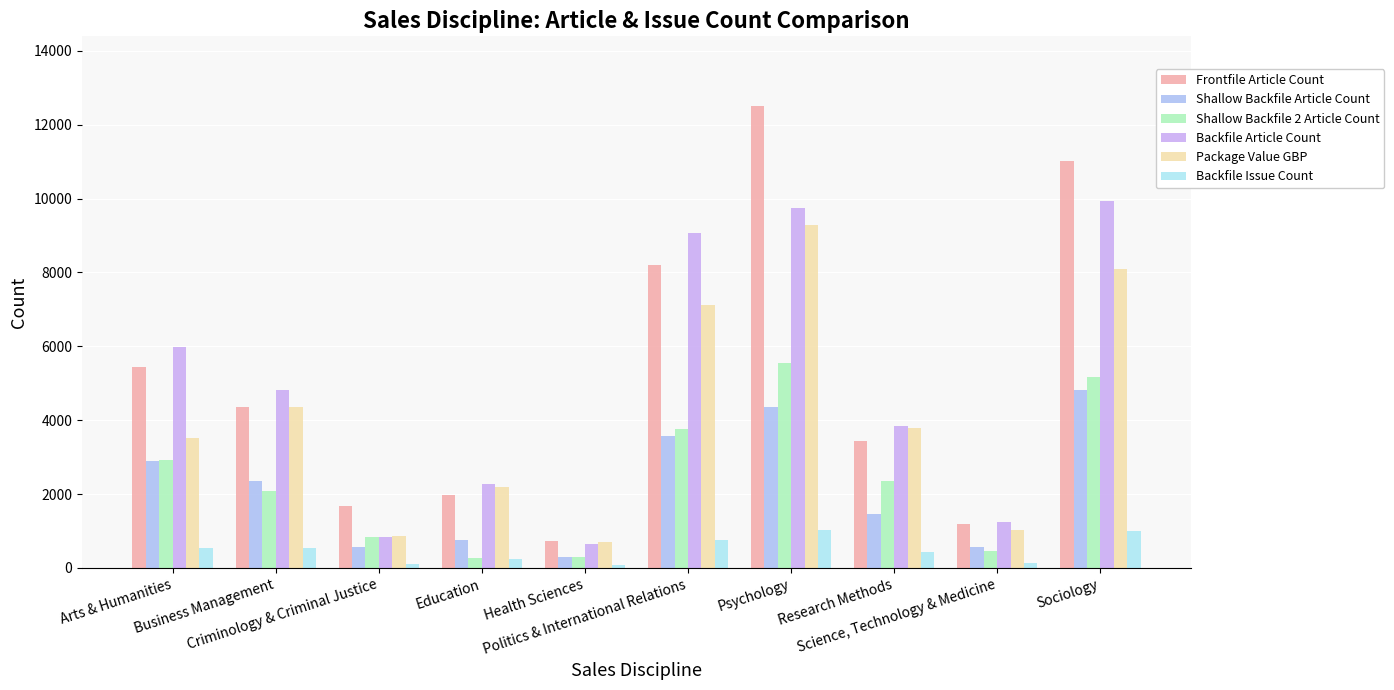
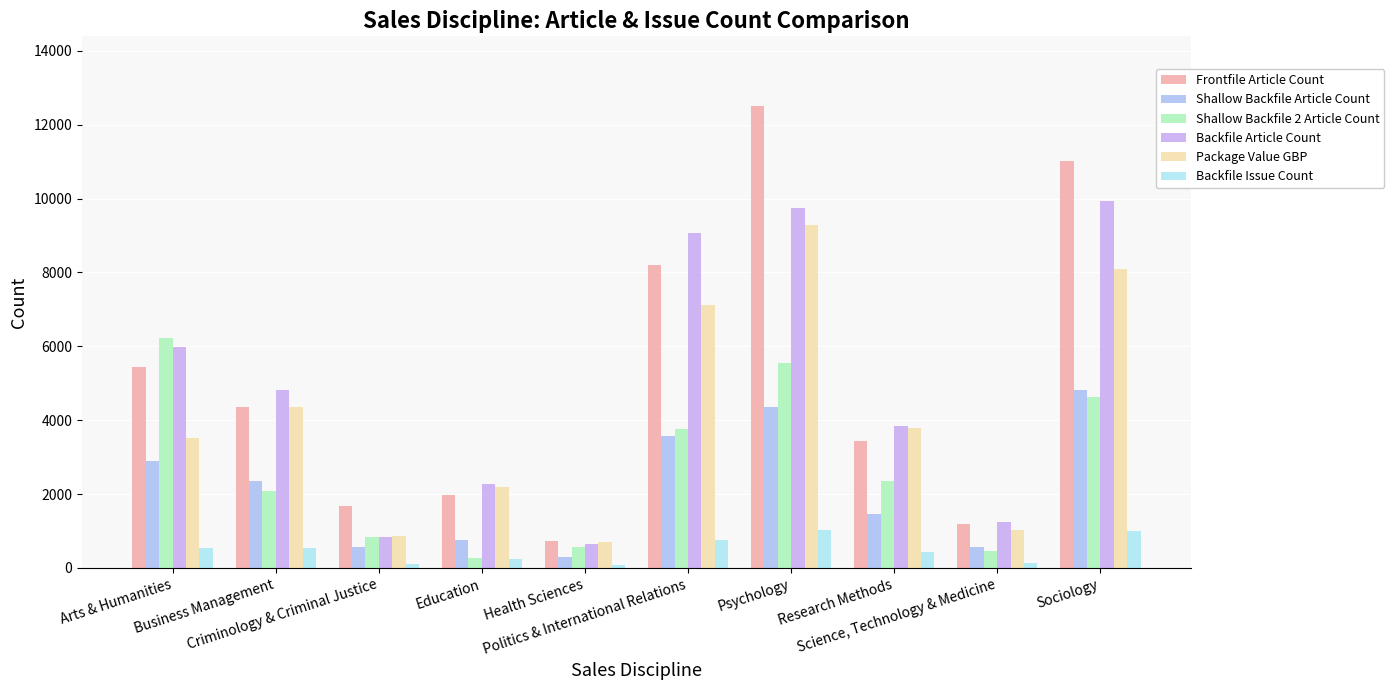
Shallow Backfile 2 Article Count, Arts & Humanities: 2900 -> 6200
Shallow Backfile 2 Article Count, Health Sciences: 300 -> 600
Shallow Backfile 2 Article Count, Sociology: 5200 -> 4600
